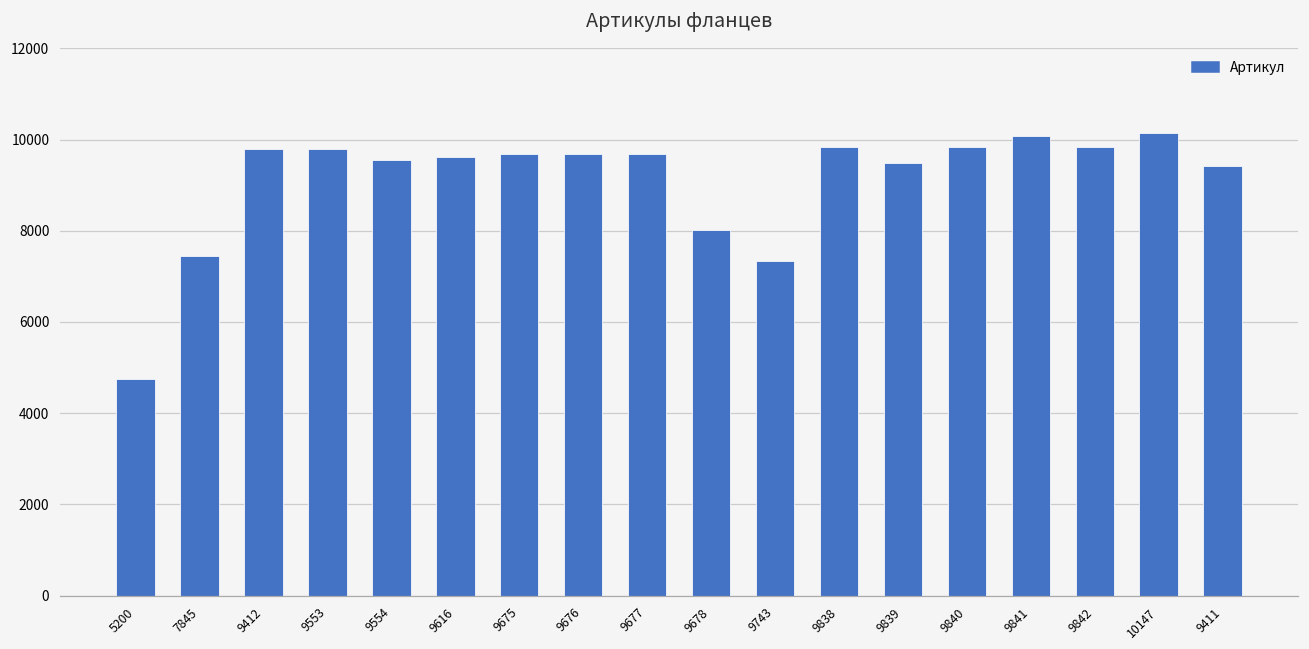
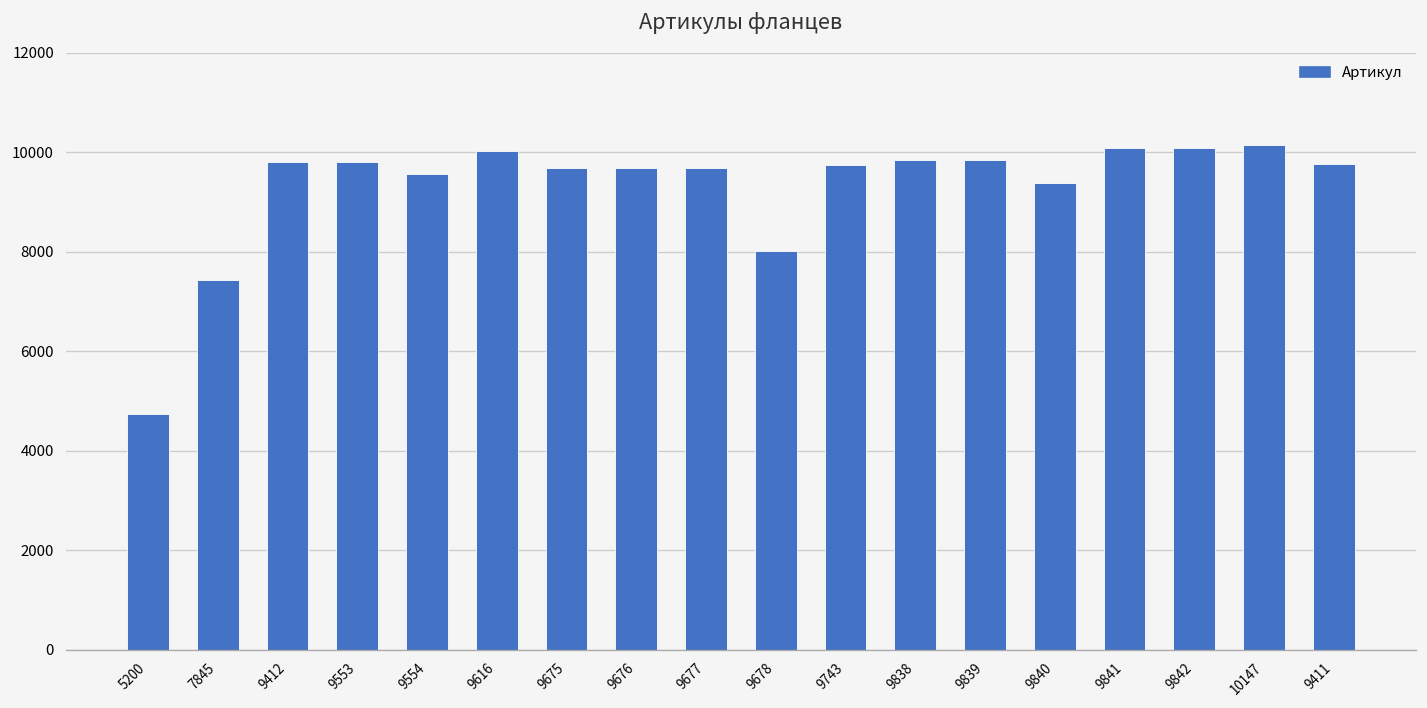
9616: 9600 -> 10000
9743: 7300 -> 9700
9839: 9500 -> 9800
9840: 9800 -> 9400
9842: 9800 -> 10100
9411: 9400 -> 9800
